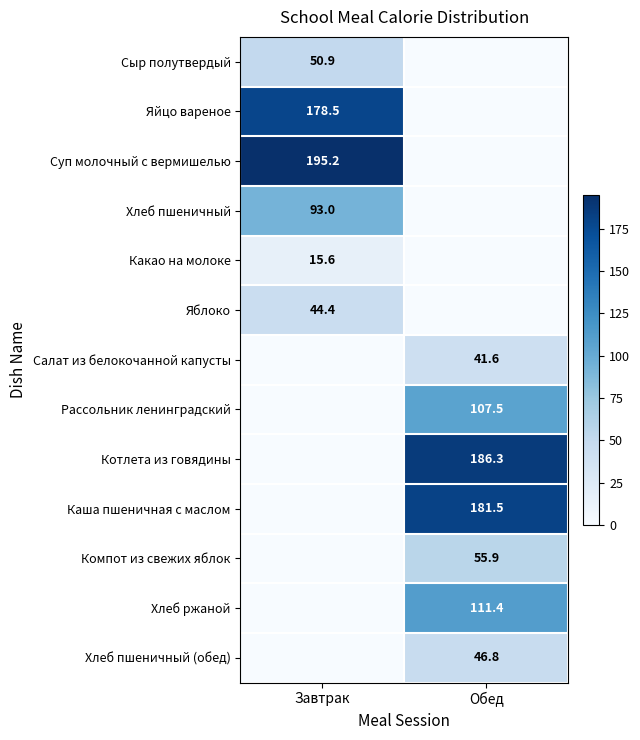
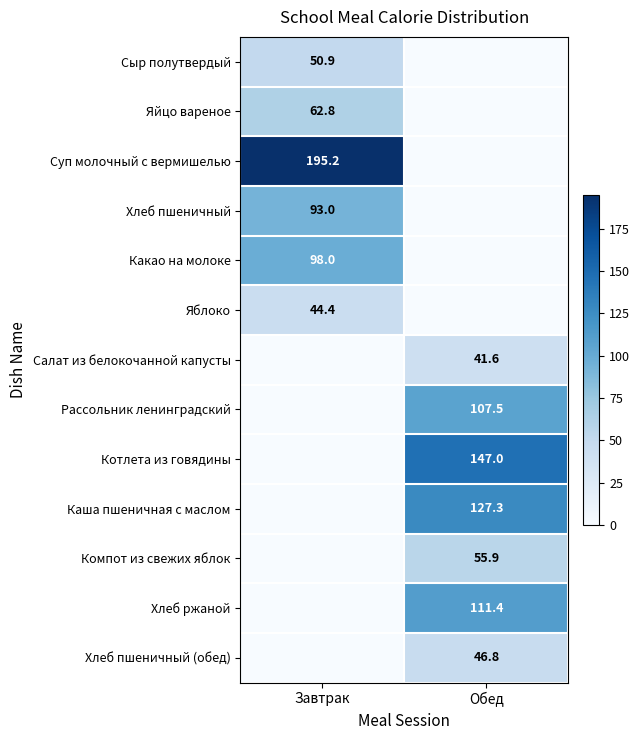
Яйцо вареное, Завтрак: 178.5 -> 62.8
Какао на молоке, Завтрак: 15.6 -> 98.0
Котлета из говядины, Обед: 186.3 -> 147.0
Каша пшеничная с маслом, Обед: 181.5 -> 127.3
